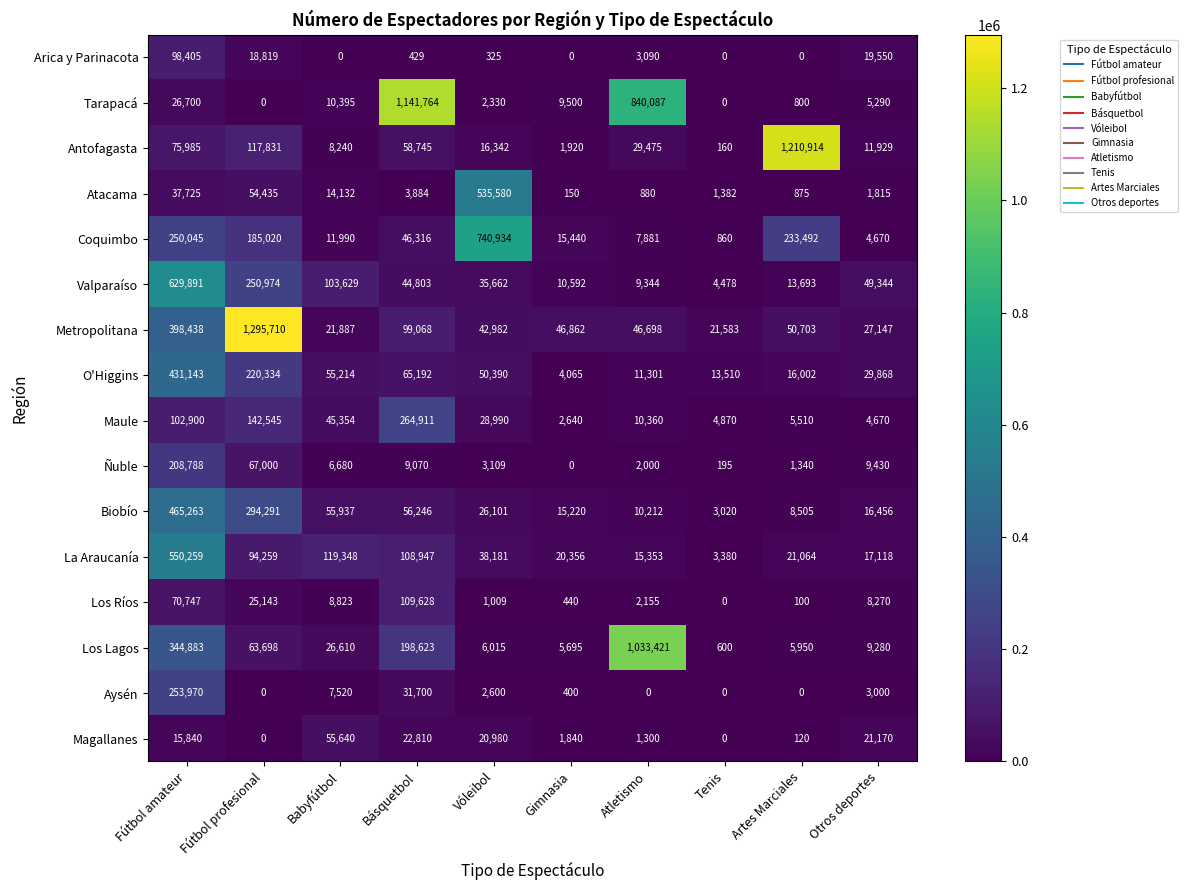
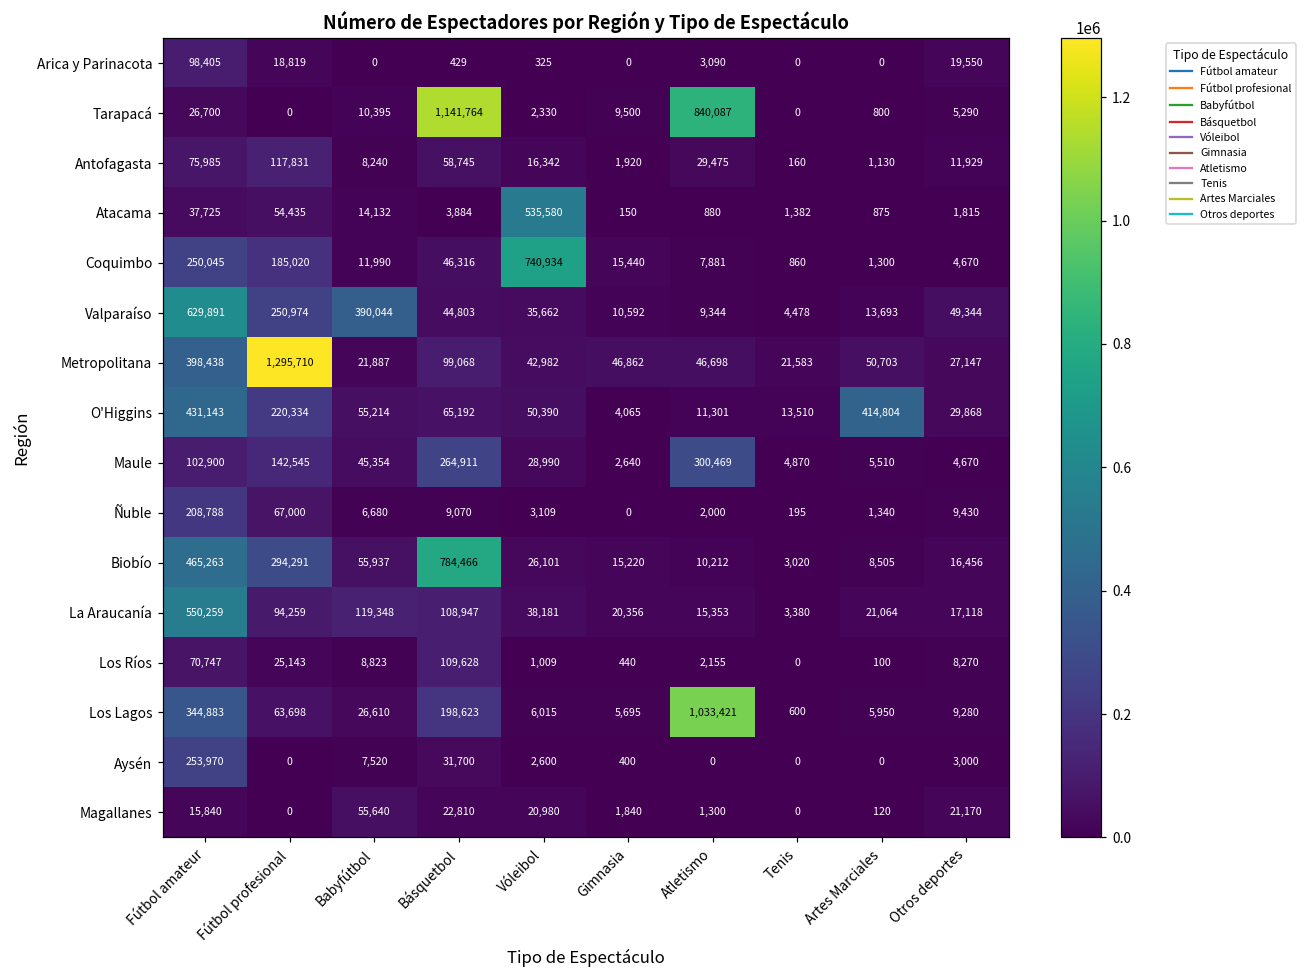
Antofagasta, Artes Marciales: 1,210,914 -> 1,130
Coquimbo, Artes Marciales: 233,492 -> 1,300
Valparaíso, Babyfútbol: 103,629 -> 390,044
O'Higgins, Artes Marciales: 16,002 -> 414,804
Maule, Atletismo: 10,360 -> 300,469
Biobío, Básquetbol: 56,246 -> 784,466
